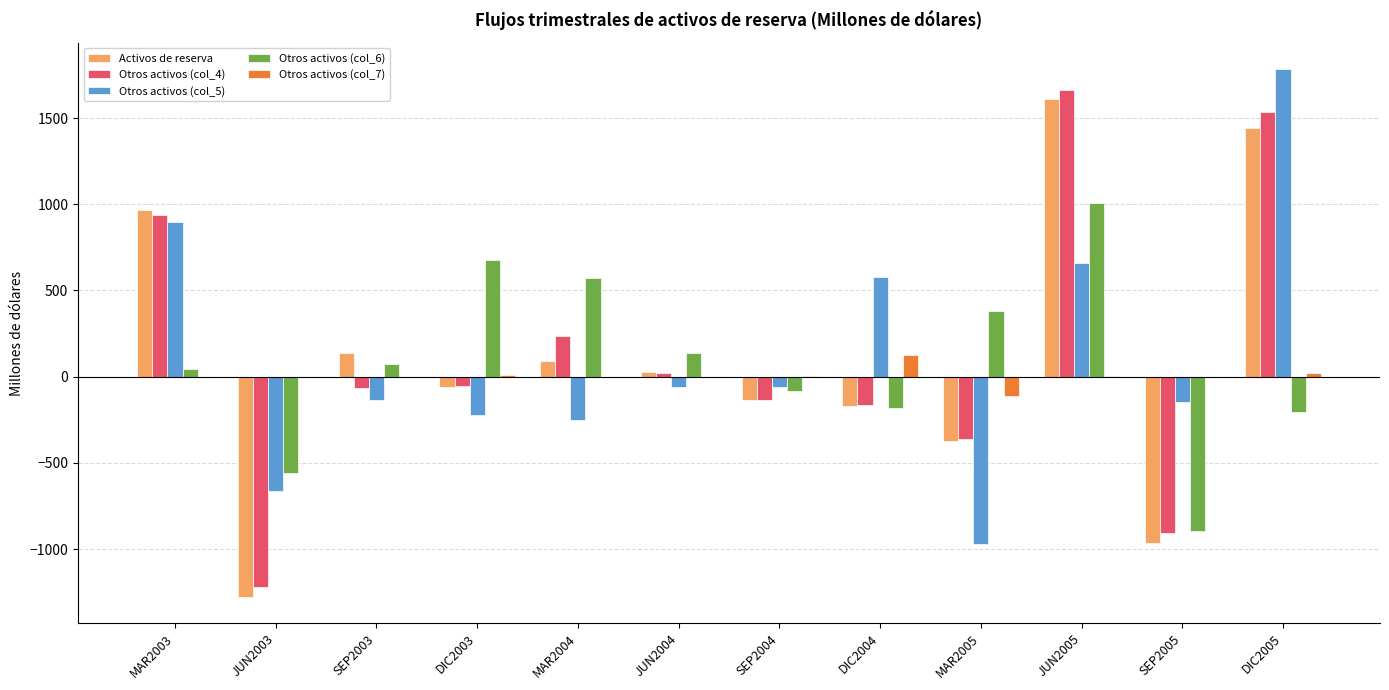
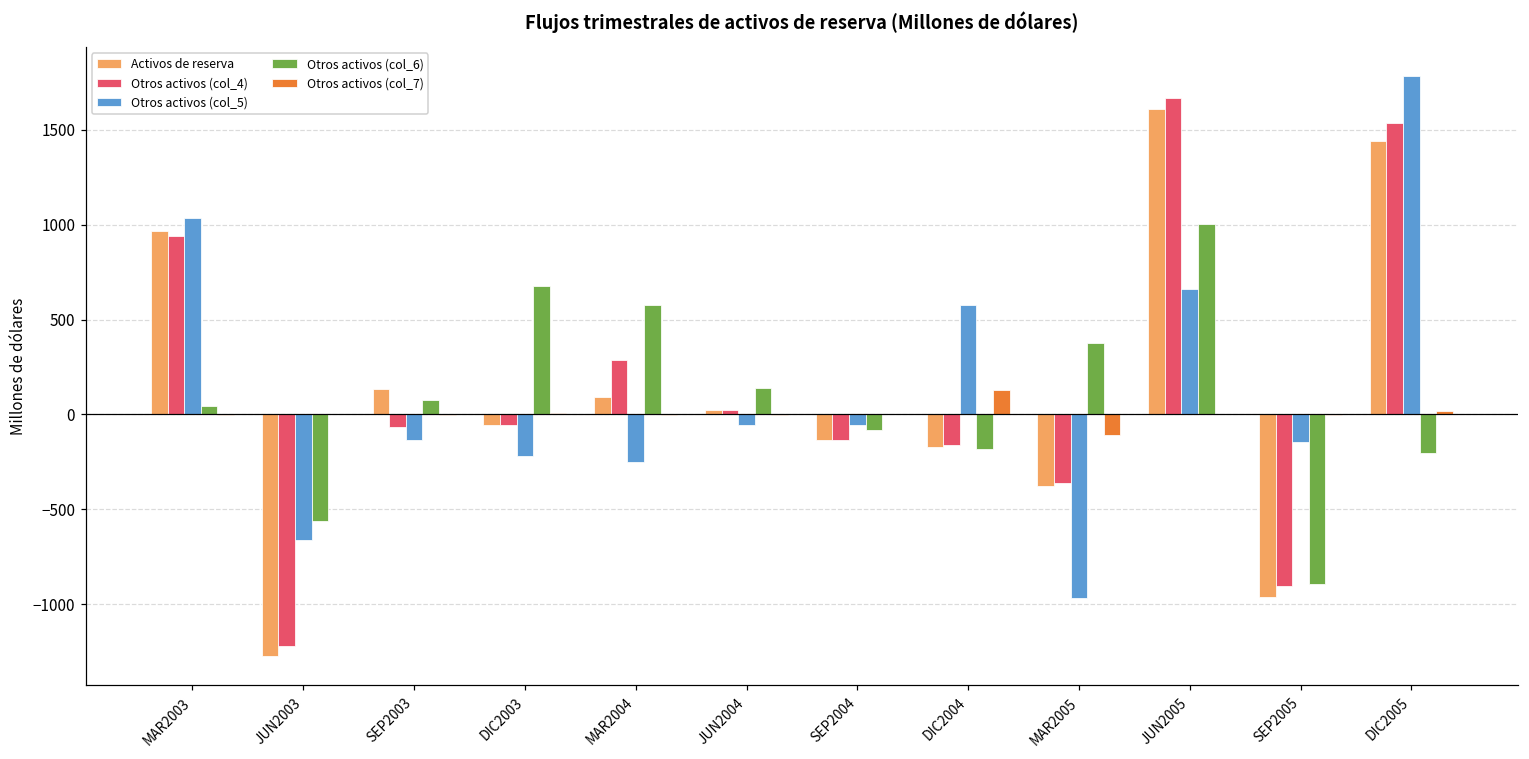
Otros activos (col_5), MAR2003: 900 -> 1030
Otros activos (col_4), MAR2004: 240 -> 280
